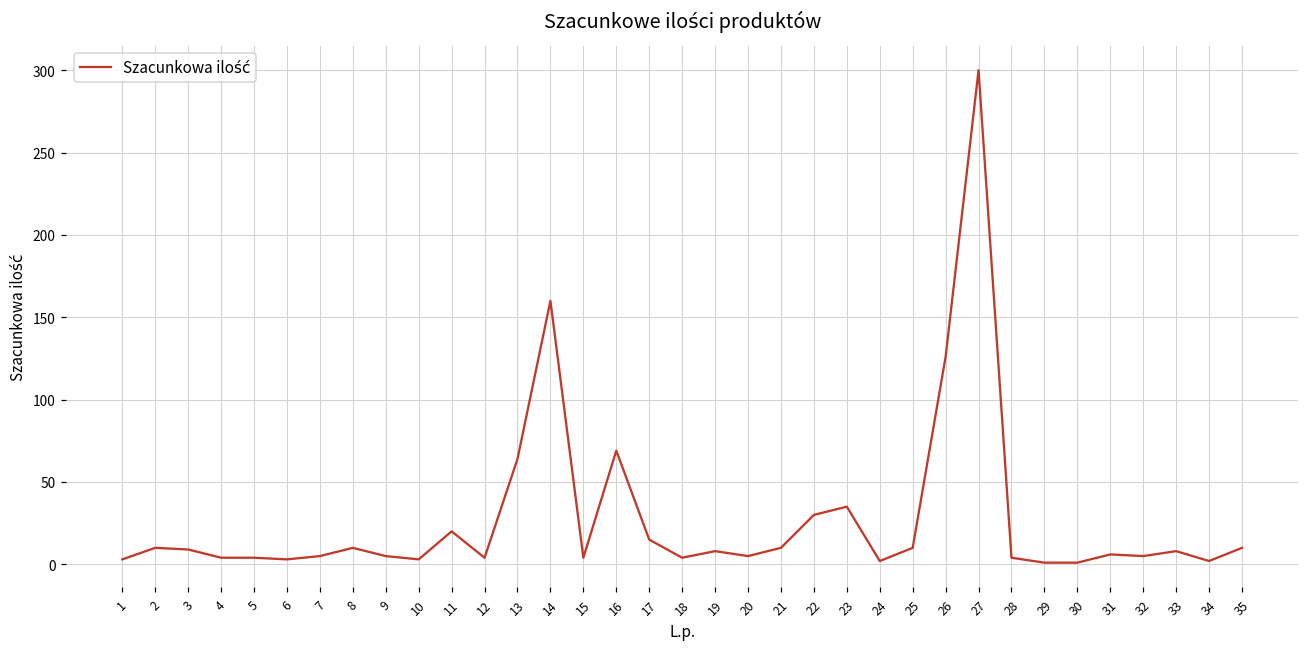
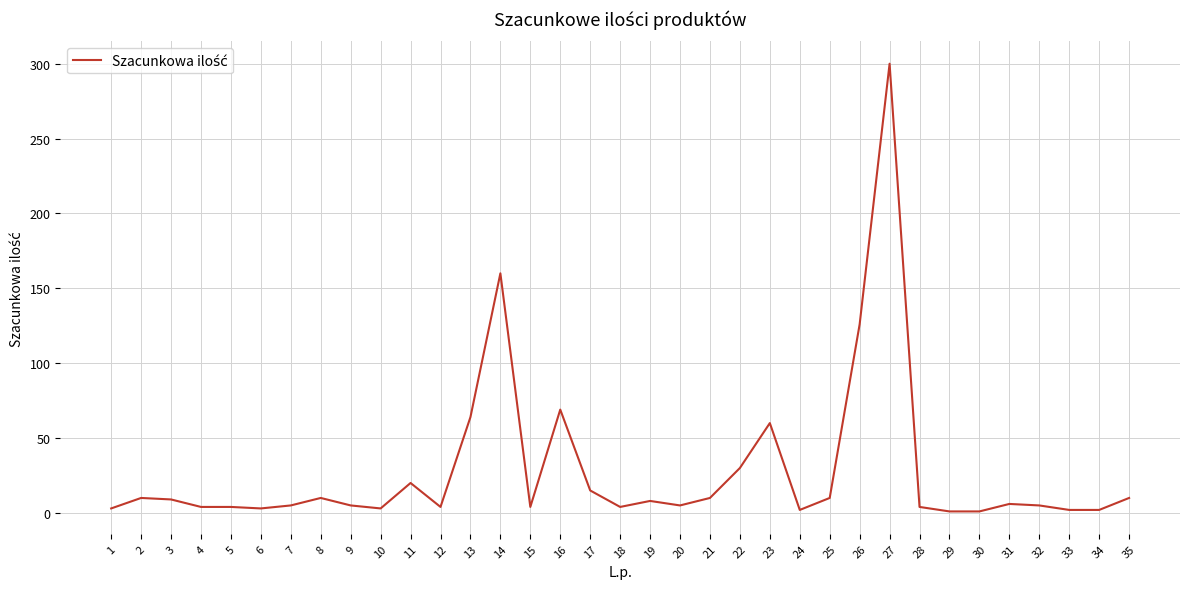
23: 35 -> 60
33: 8 -> 2
